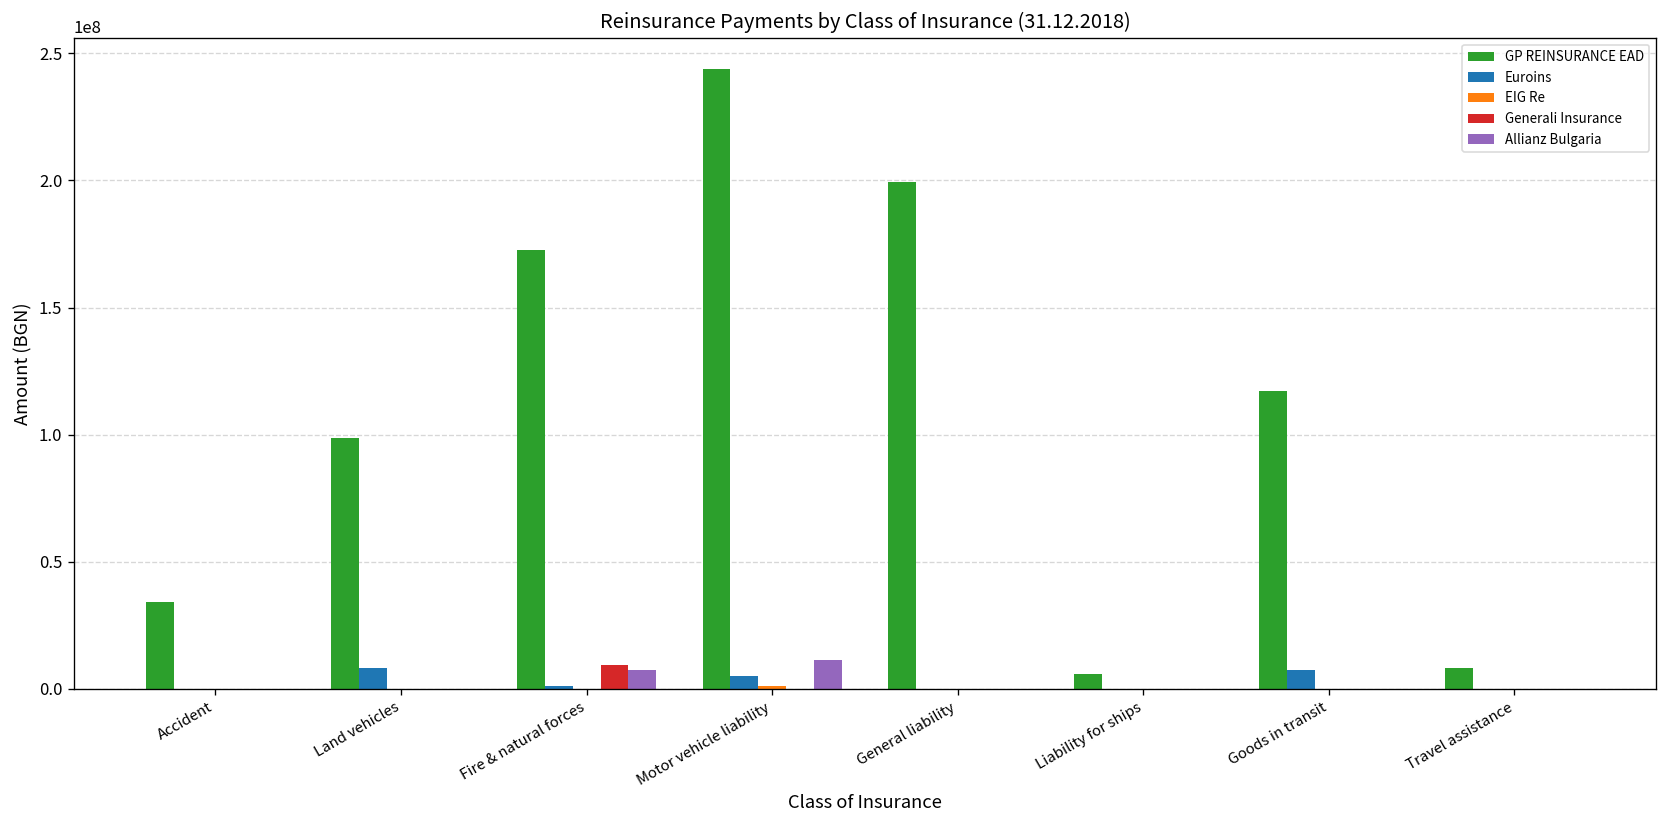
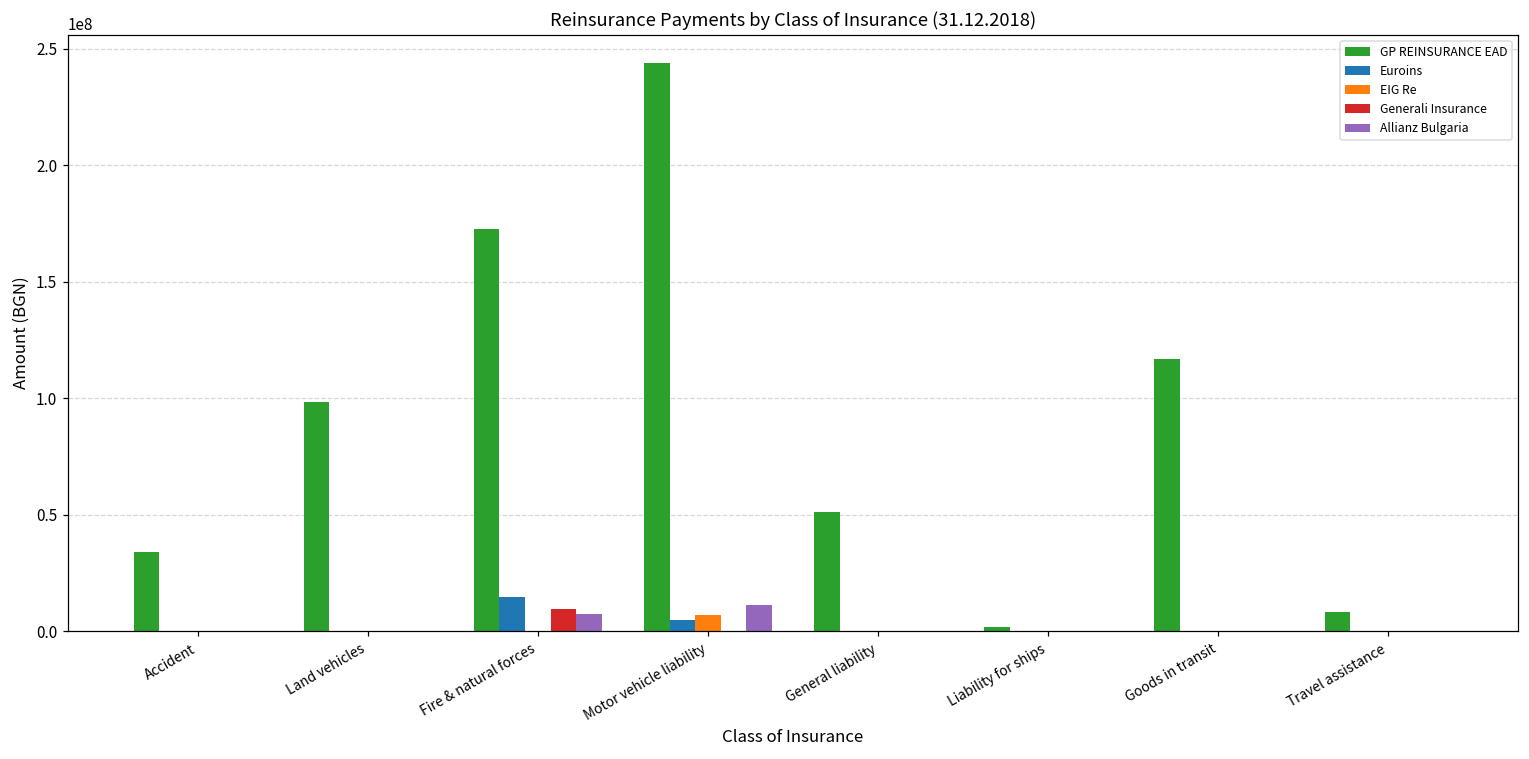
Euroins, Land vehicles: 8000000 -> 0
Euroins, Fire & natural forces: 1000000 -> 15000000
EIG Re, Motor vehicle liability: 1000000 -> 7000000
GP REINSURANCE EAD, General liability: 200000000 -> 51000000
GP REINSURANCE EAD, Liability for ships: 6000000 -> 2000000
Euroins, Goods in transit: 8000000 -> 0
